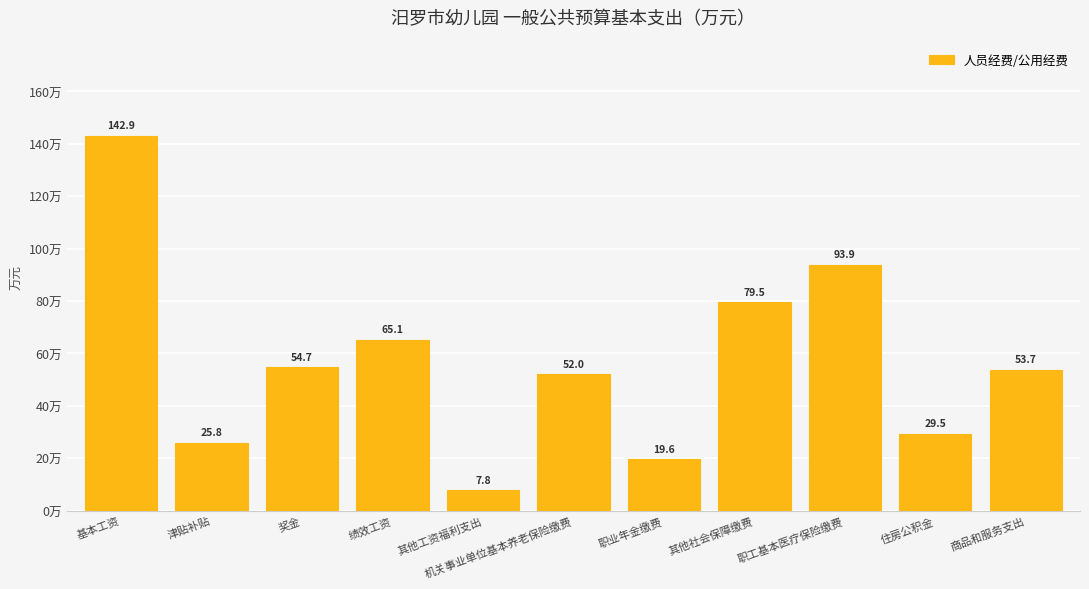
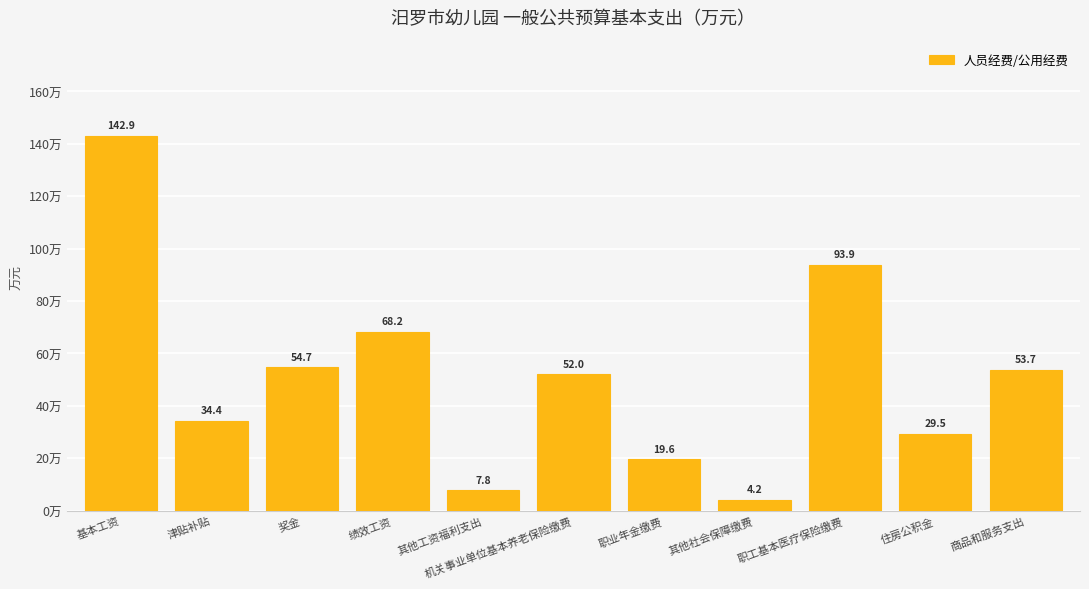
津贴补贴: 25.8 -> 34.4
绩效工资: 65.1 -> 68.2
其他社会保障缴费: 79.5 -> 4.2
